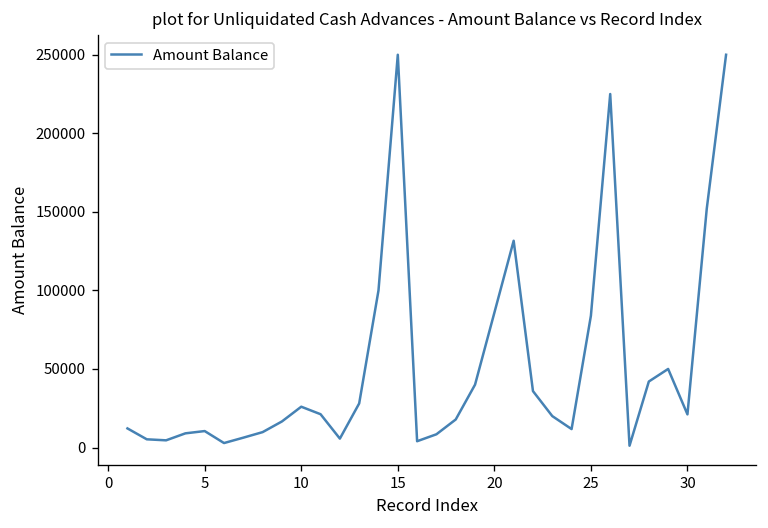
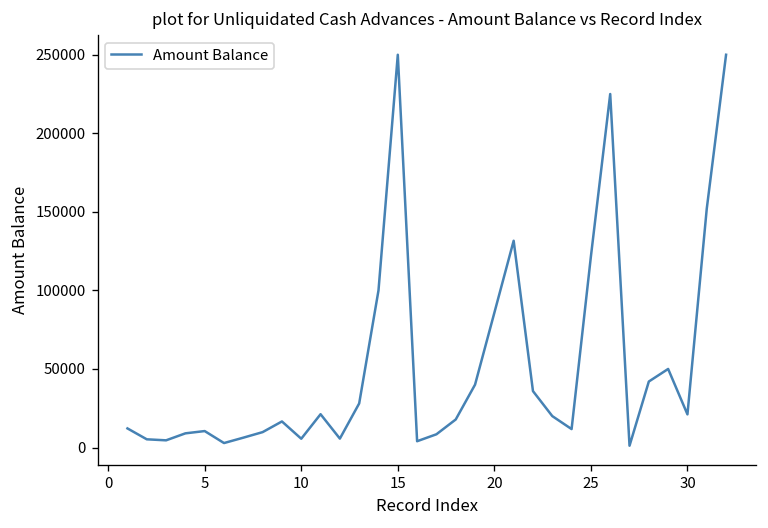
10: 26000 -> 6000
25: 84000 -> 122000
